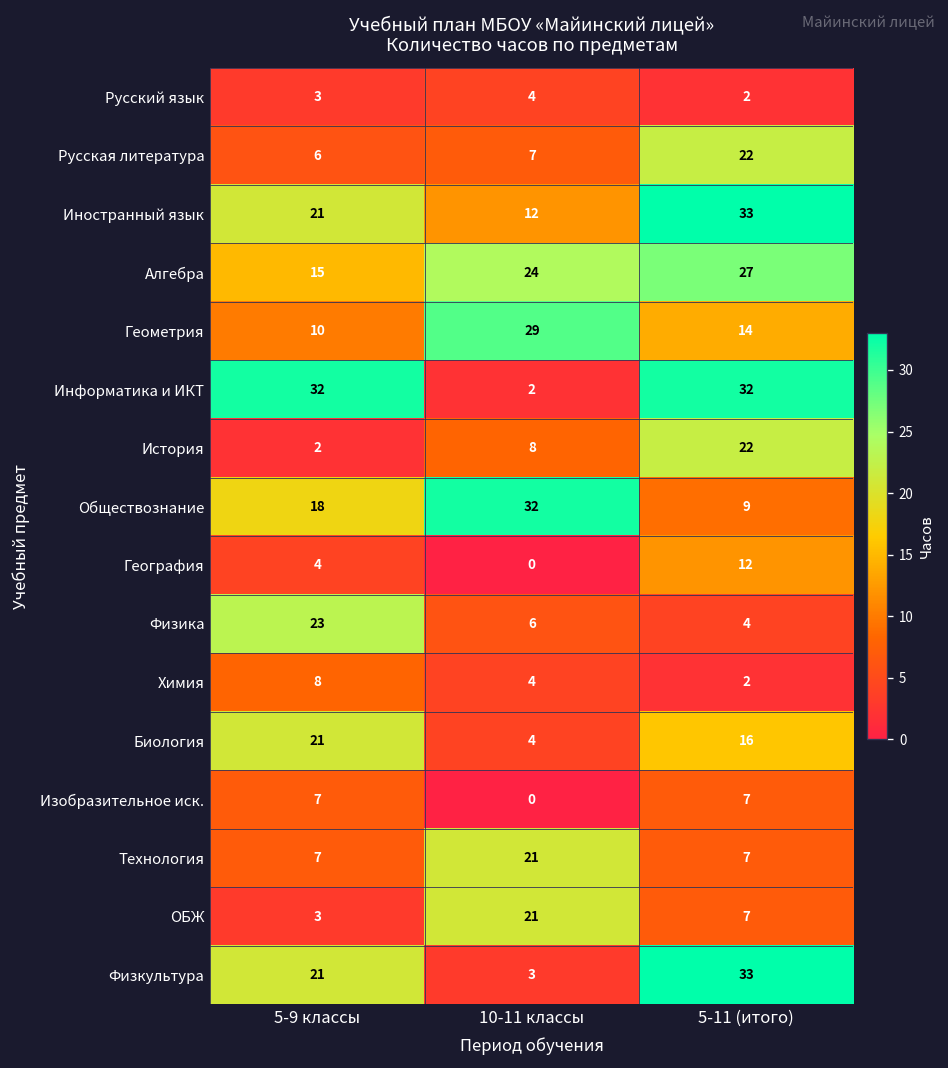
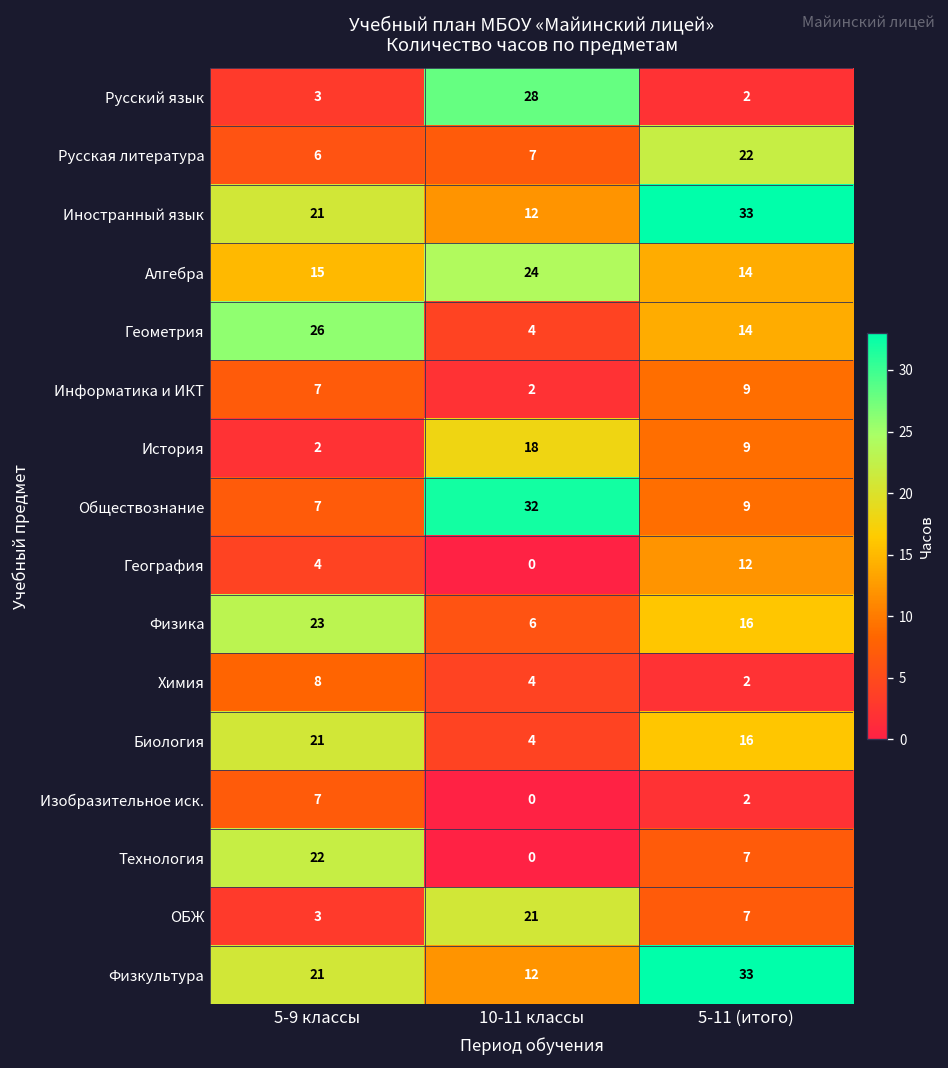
Русский язык, 10-11 классы: 4 -> 28
Алгебра, 5-11 (итого): 27 -> 14
Геометрия, 5-9 классы: 10 -> 26
Геометрия, 10-11 классы: 29 -> 4
Информатика и ИКТ, 5-9 классы: 32 -> 7
Информатика и ИКТ, 5-11 (итого): 32 -> 9
История, 10-11 классы: 8 -> 18
История, 5-11 (итого): 22 -> 9
Обществознание, 5-9 классы: 18 -> 7
Физика, 5-11 (итого): 4 -> 16
Изобразительное иск., 5-11 (итого): 7 -> 2
Технология, 5-9 классы: 7 -> 22
Технология, 10-11 классы: 21 -> 0
Физкультура, 10-11 классы: 3 -> 12
